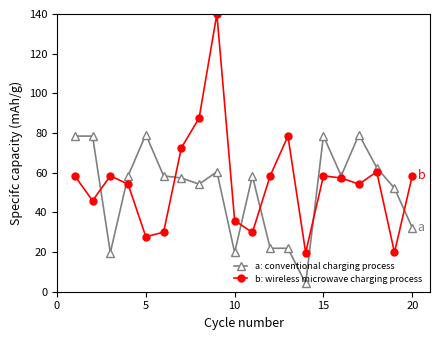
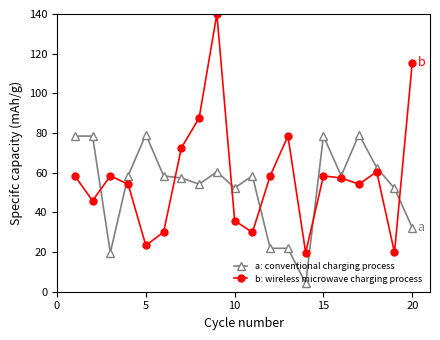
b: wireless microwave charging process, 5: 28 -> 23
a: conventional charging process, 10: 20 -> 52
b: wireless microwave charging process, 20: 58 -> 115
